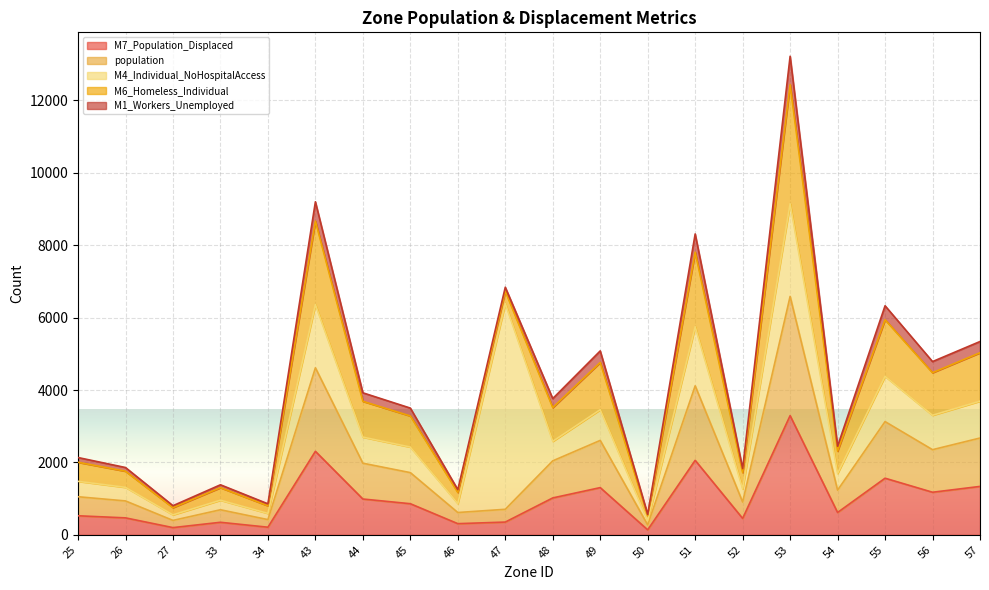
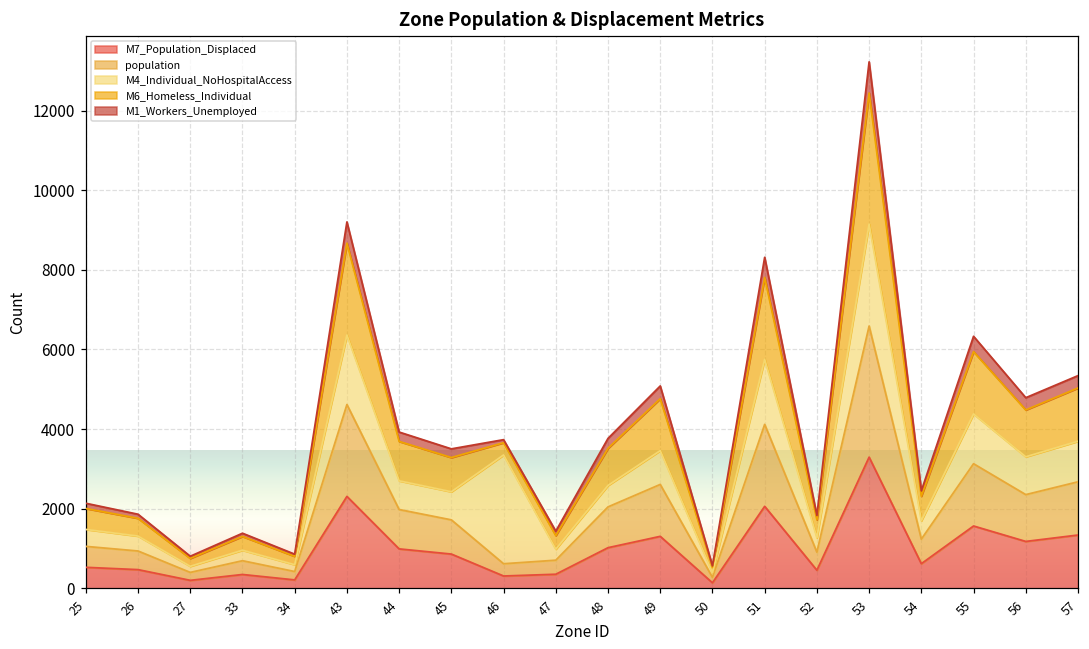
M4_Individual_NoHospitalAccess, 46: 200 -> 2700
M4_Individual_NoHospitalAccess, 47: 5700 -> 300
